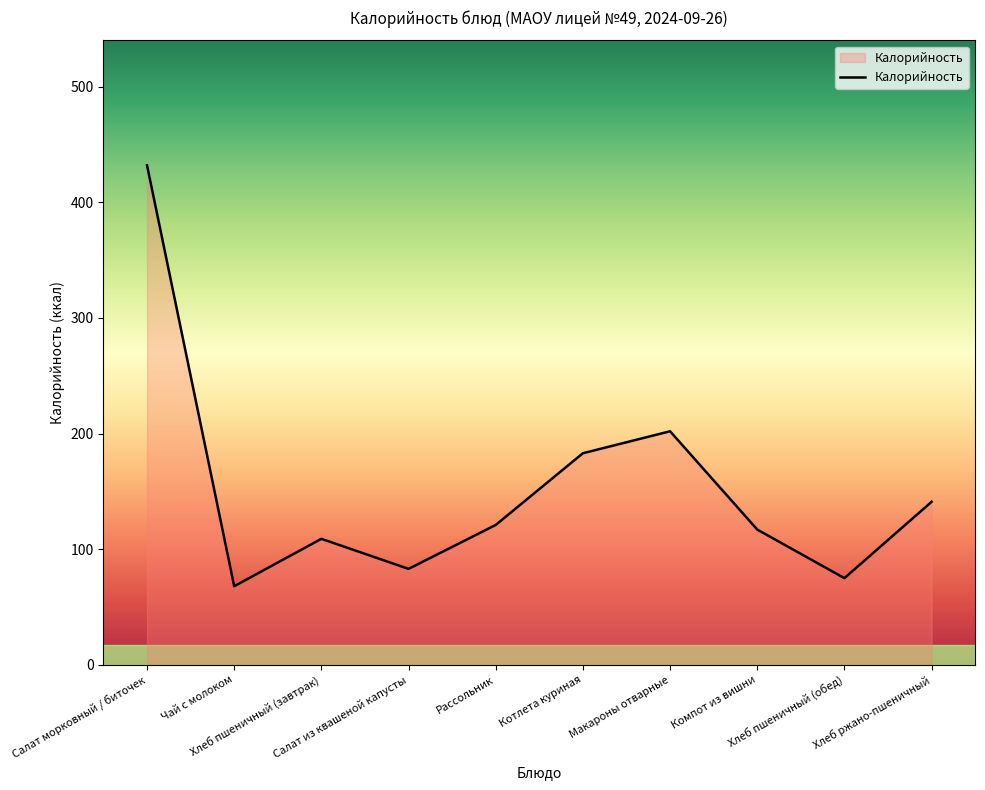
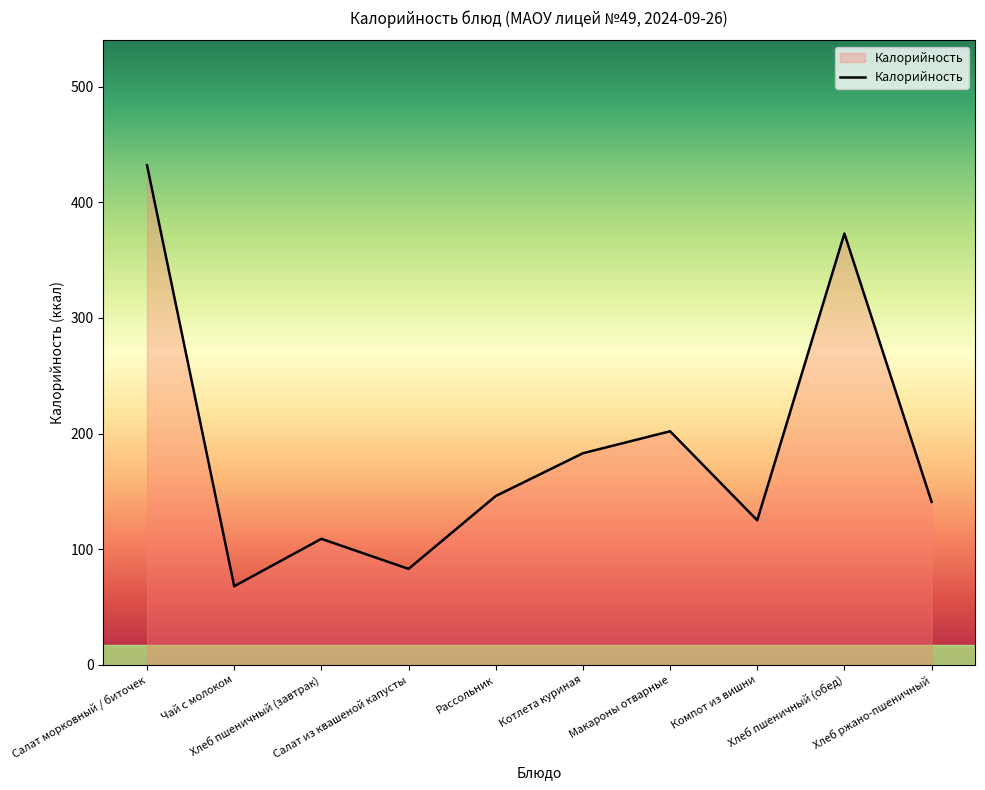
Рассольник: 121 -> 146
Компот из вишни: 117 -> 125
Хлеб пшеничный (обед): 75 -> 373
